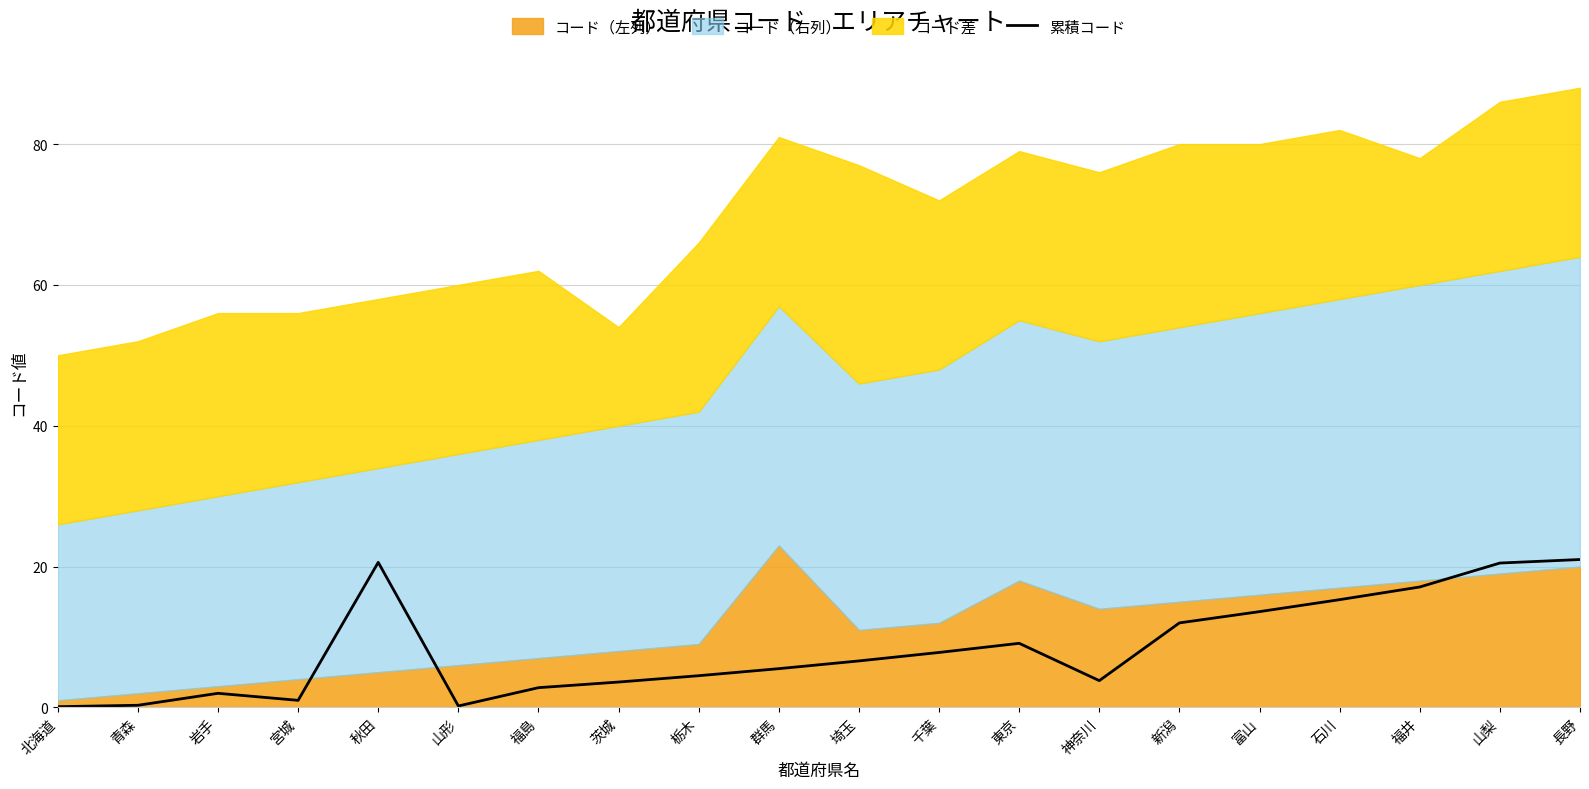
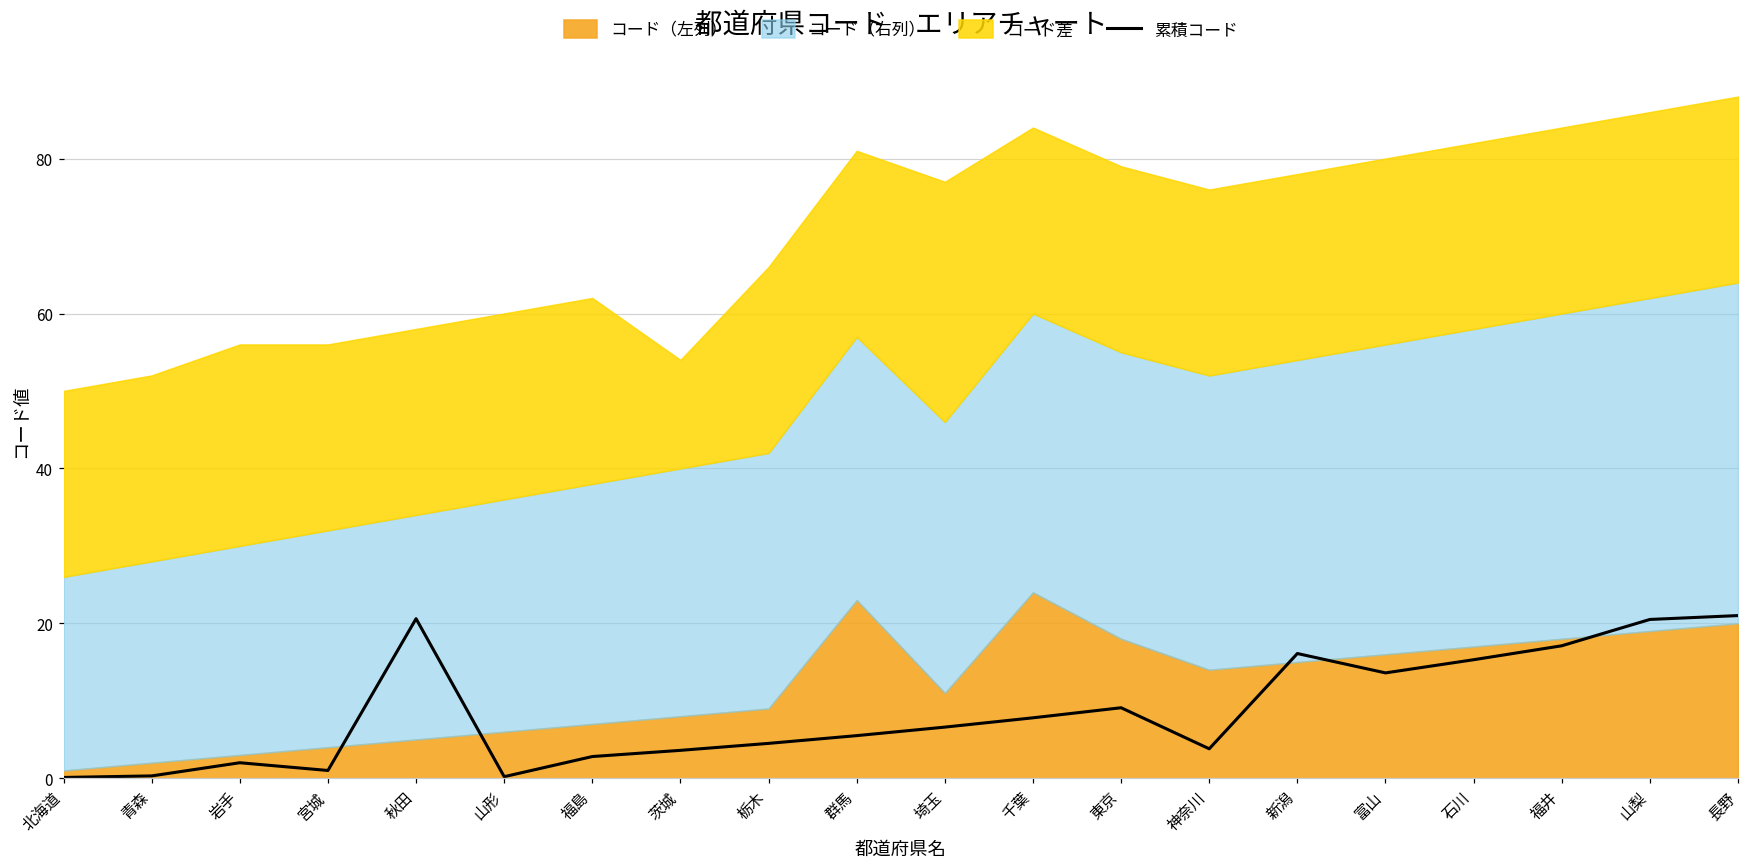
コード（左列）, 千葉: 12 -> 24
累積コード, 新潟: 12 -> 16
コード差, 新潟: 26 -> 24
コード差, 福井: 18 -> 24
